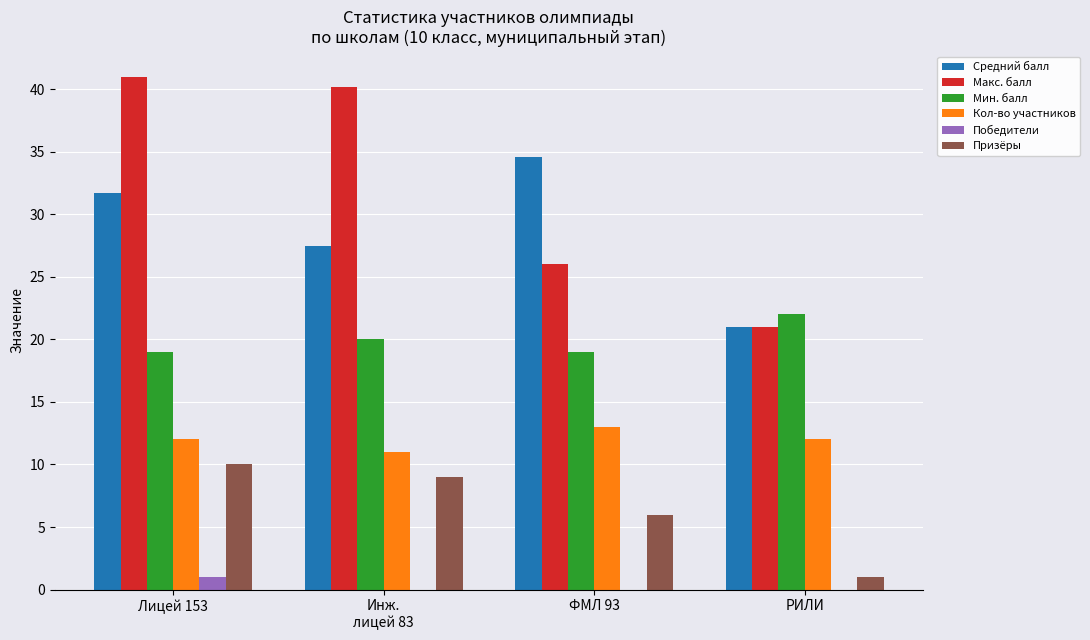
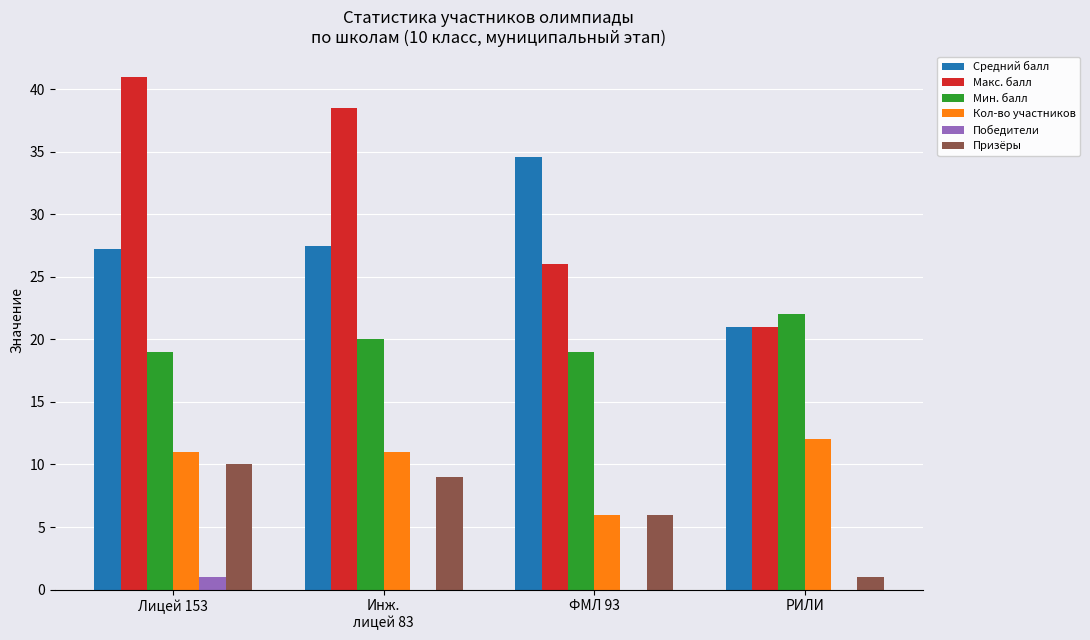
Средний балл, Лицей 153: 31.7 -> 27.3
Кол-во участников, Лицей 153: 12 -> 11
Макс. балл, Инж. лицей 83: 40.2 -> 38.5
Кол-во участников, ФМЛ 93: 13 -> 6
